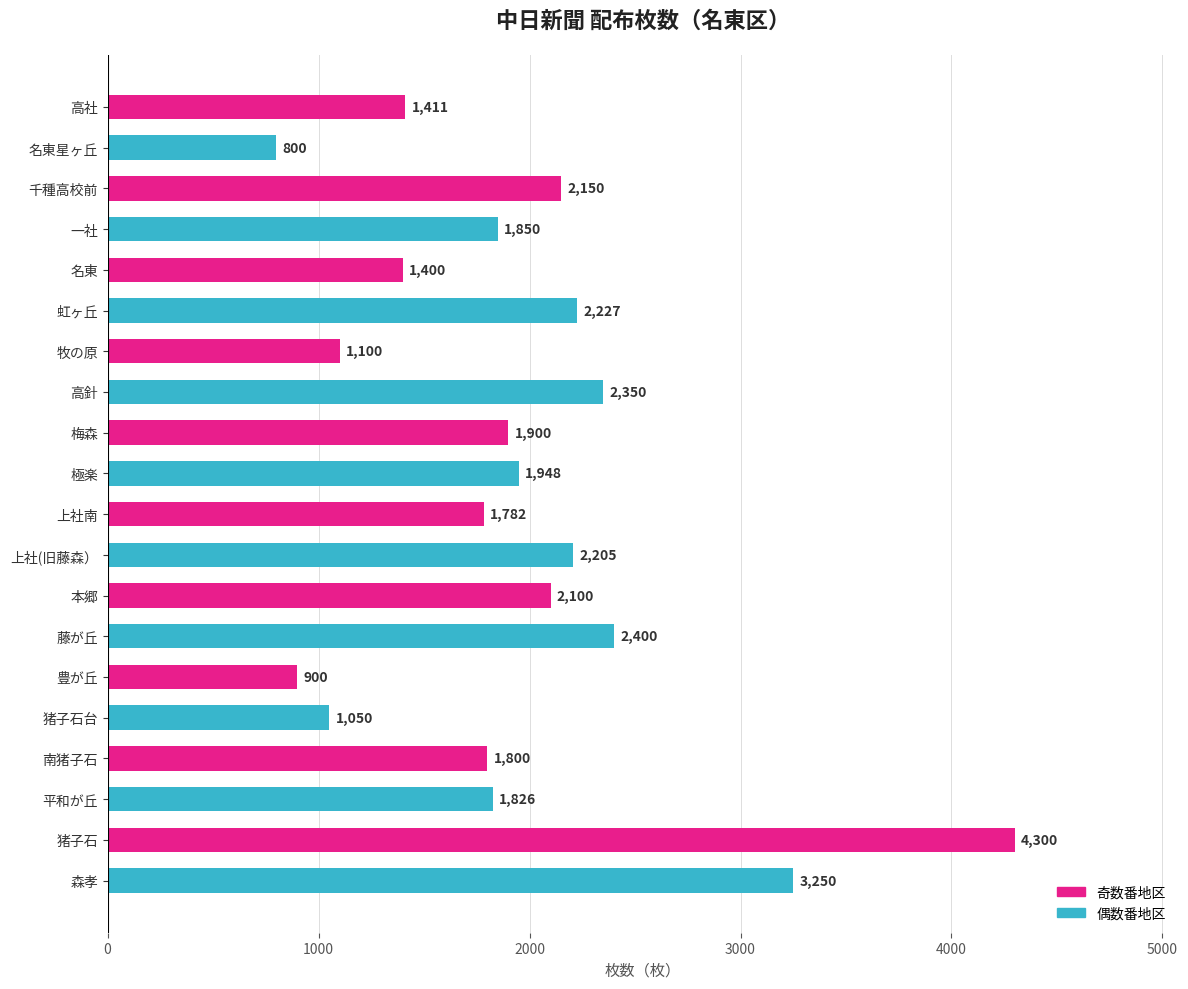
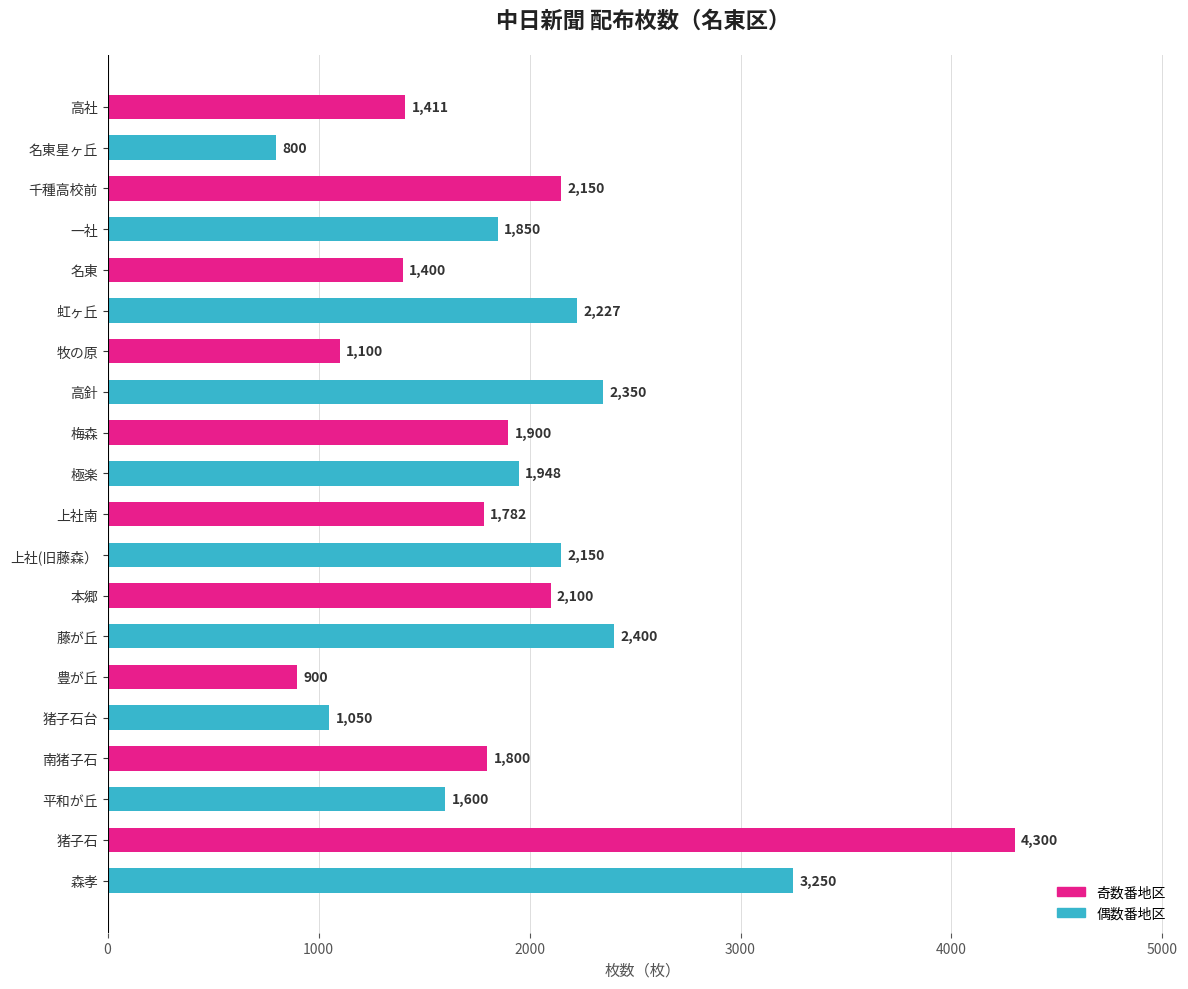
上社(旧藤森）: 2,205 -> 2,150
平和が丘: 1,826 -> 1,600
